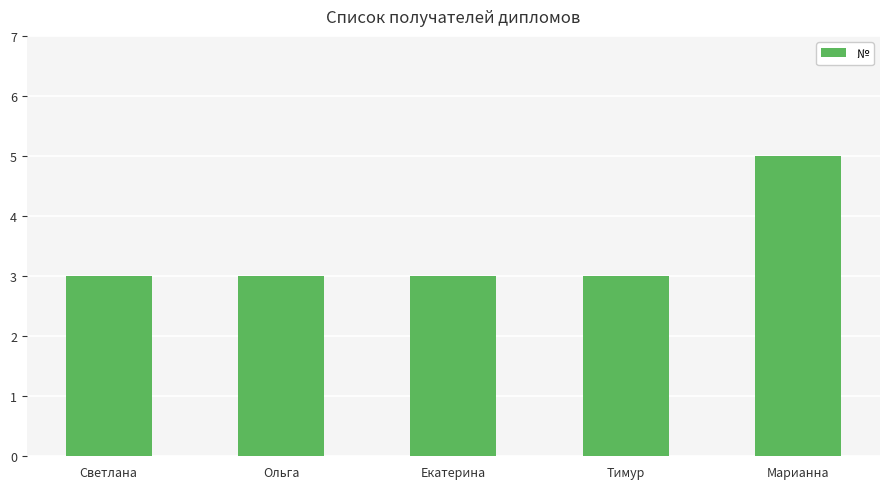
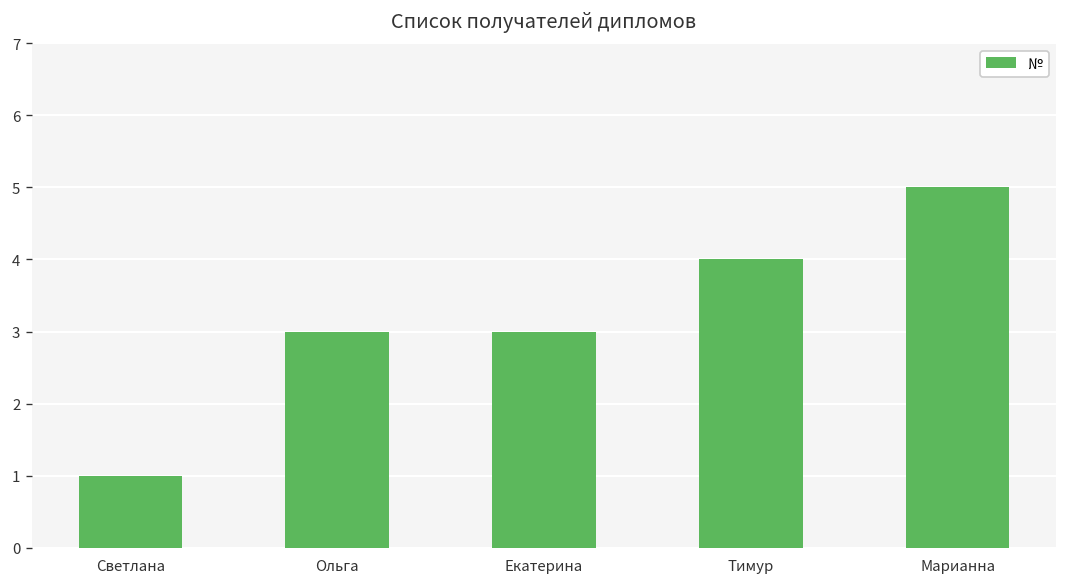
Светлана: 3 -> 1
Тимур: 3 -> 4
